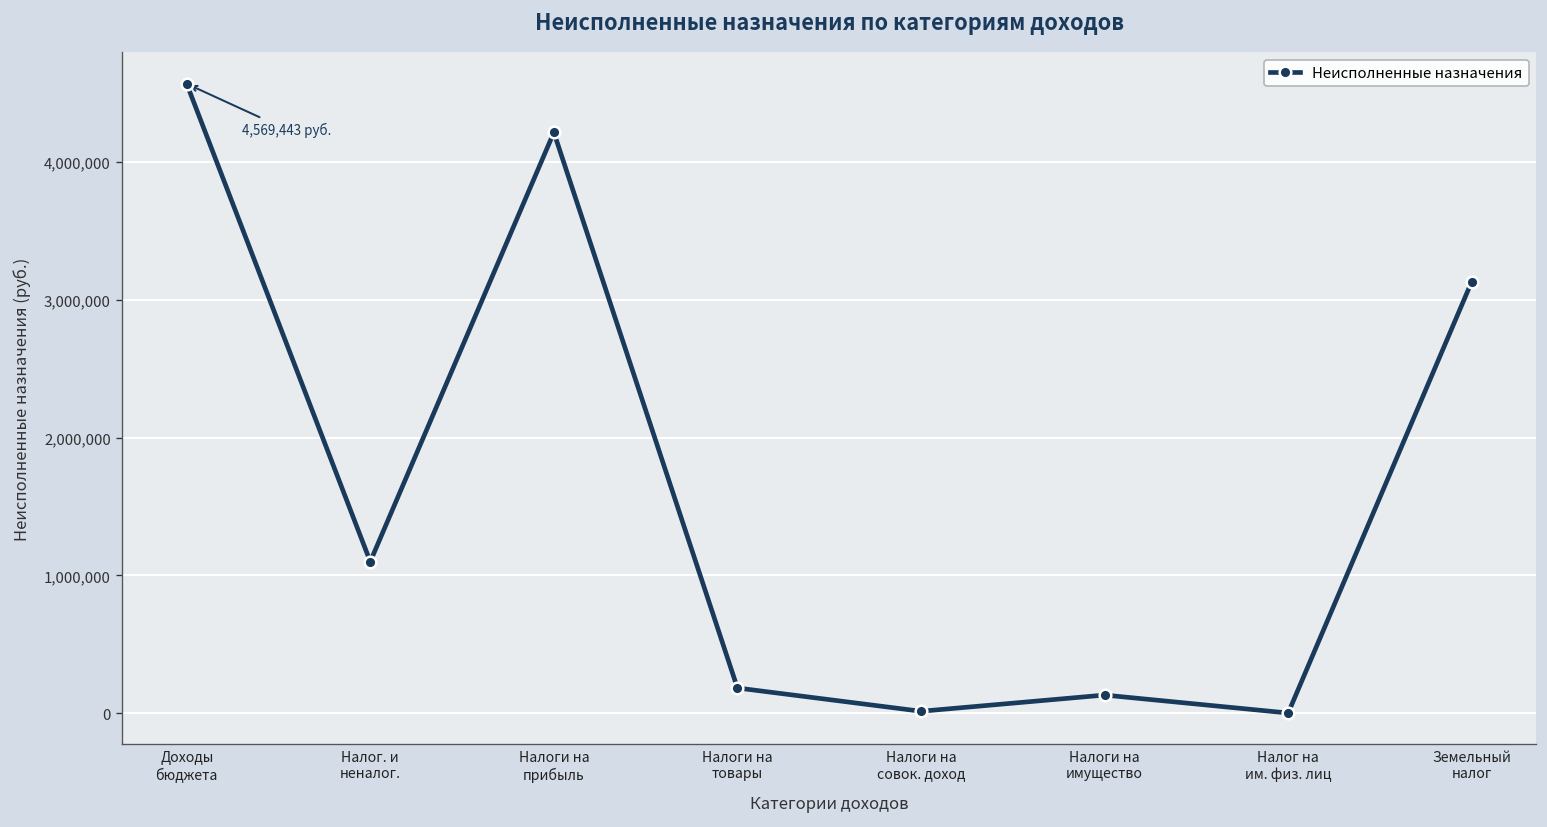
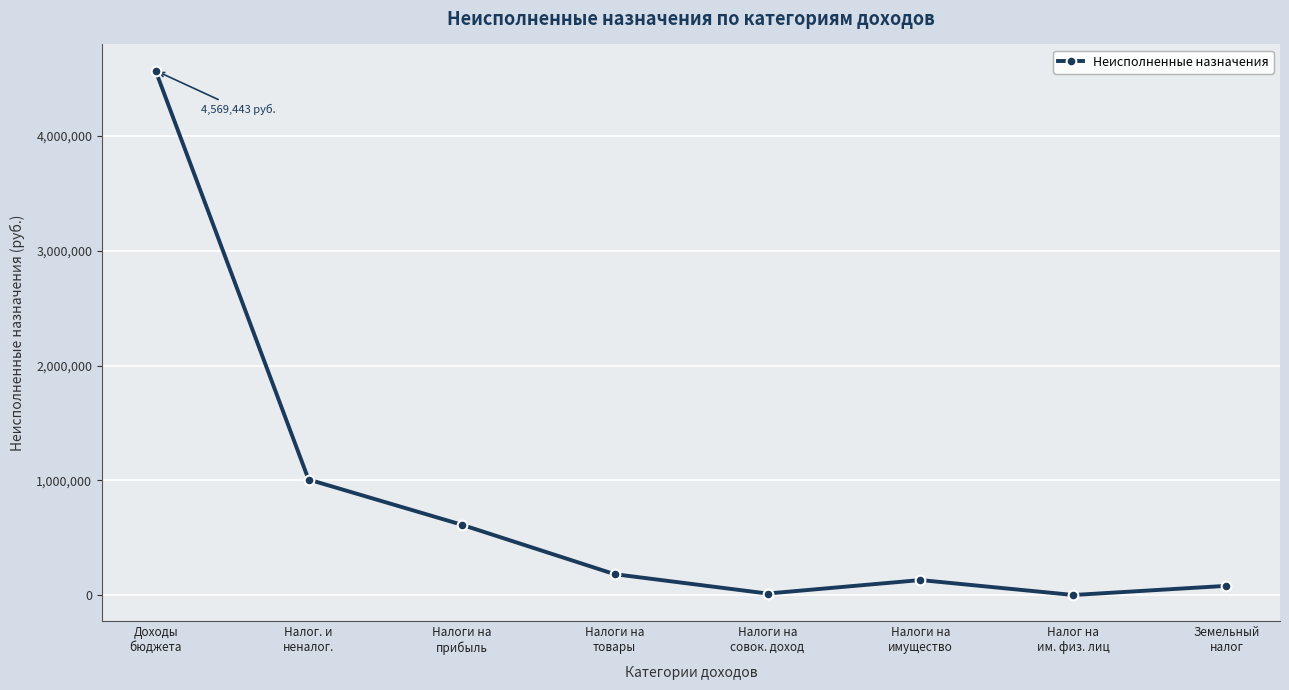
Налог. и неналог.: 1,100,000 -> 1,010,000
Налоги на прибыль: 4,220,000 -> 610,000
Земельный налог: 3,130,000 -> 80,000
